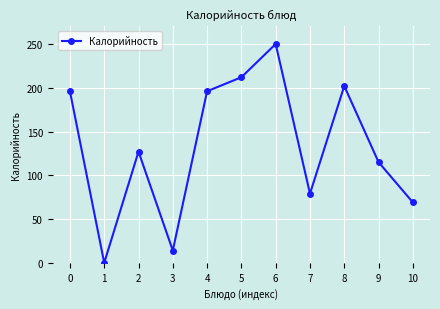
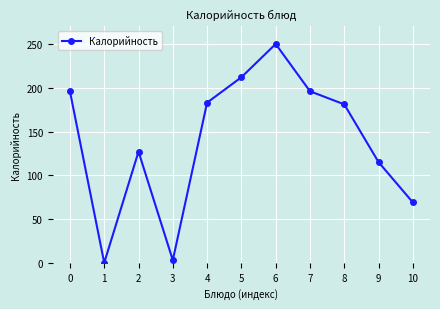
3: 10 -> 0
4: 200 -> 180
7: 80 -> 200
8: 200 -> 180
